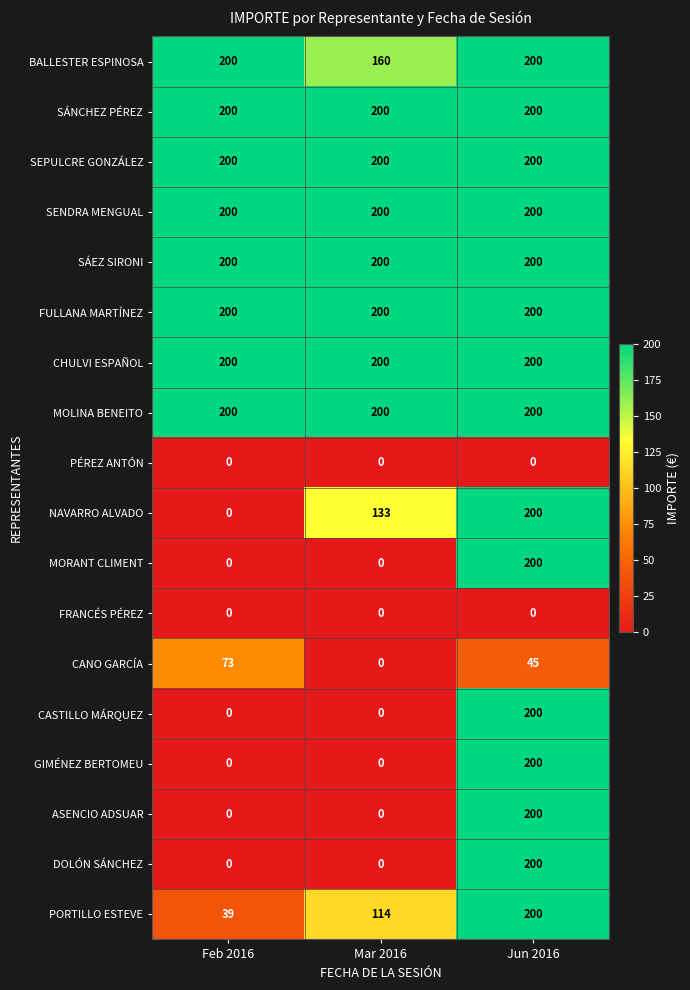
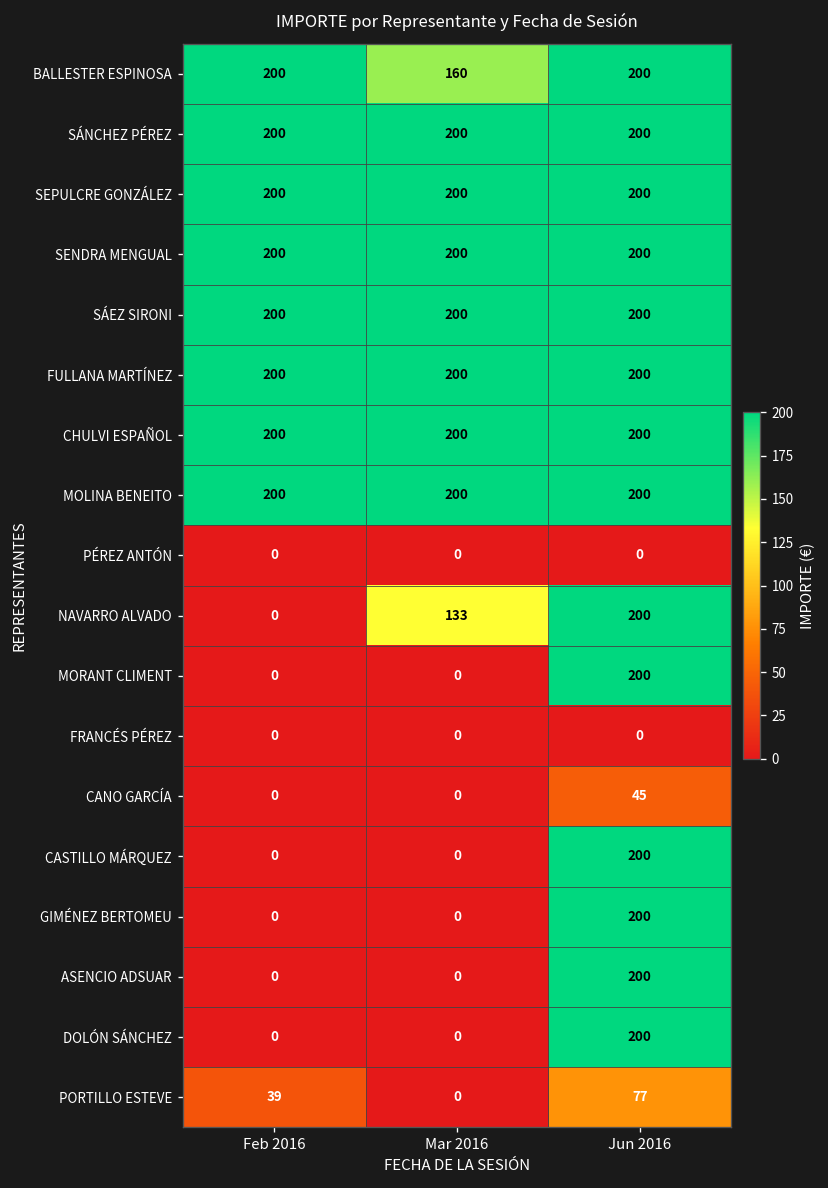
CANO GARCÍA, Feb 2016: 73 -> 0
PORTILLO ESTEVE, Mar 2016: 114 -> 0
PORTILLO ESTEVE, Jun 2016: 200 -> 77
